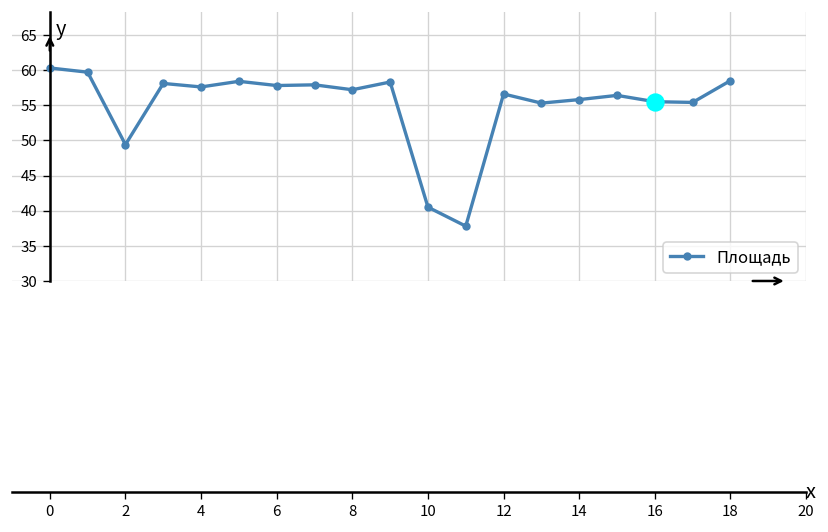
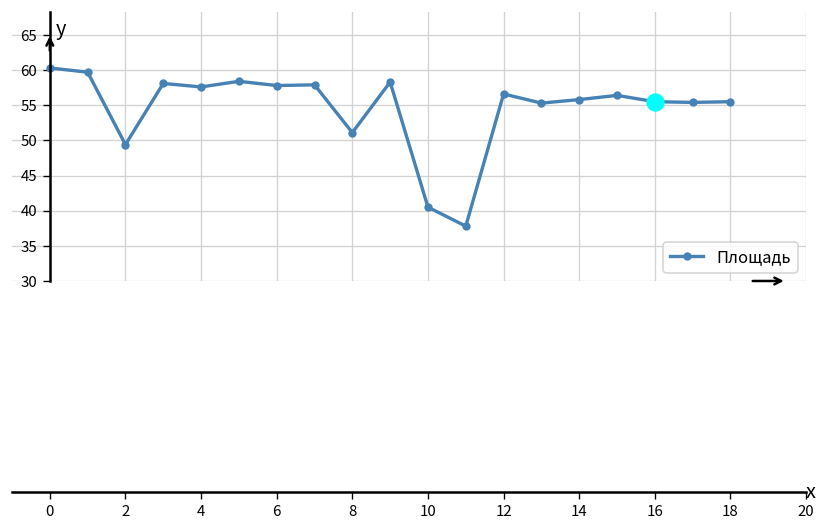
Площадь, 8: 57 -> 51
Площадь, 18: 59 -> 56
